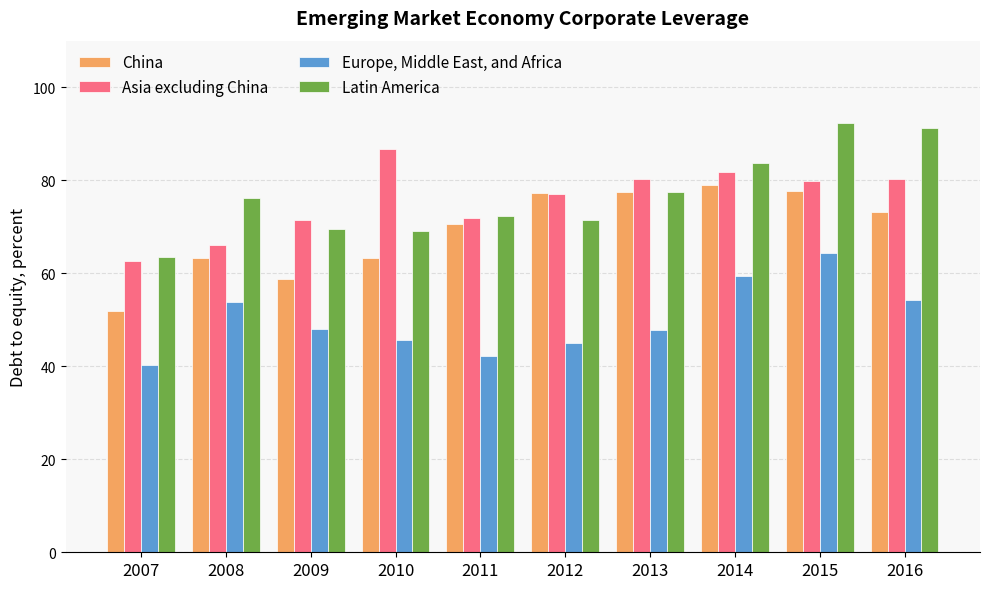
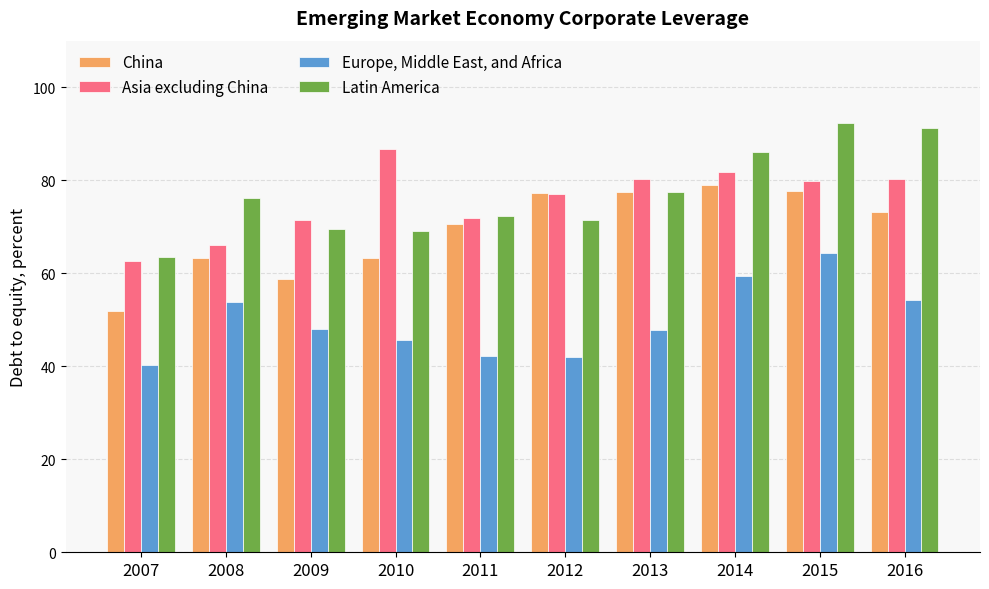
Europe, Middle East, and Africa, 2012: 45 -> 42
Latin America, 2014: 84 -> 86
